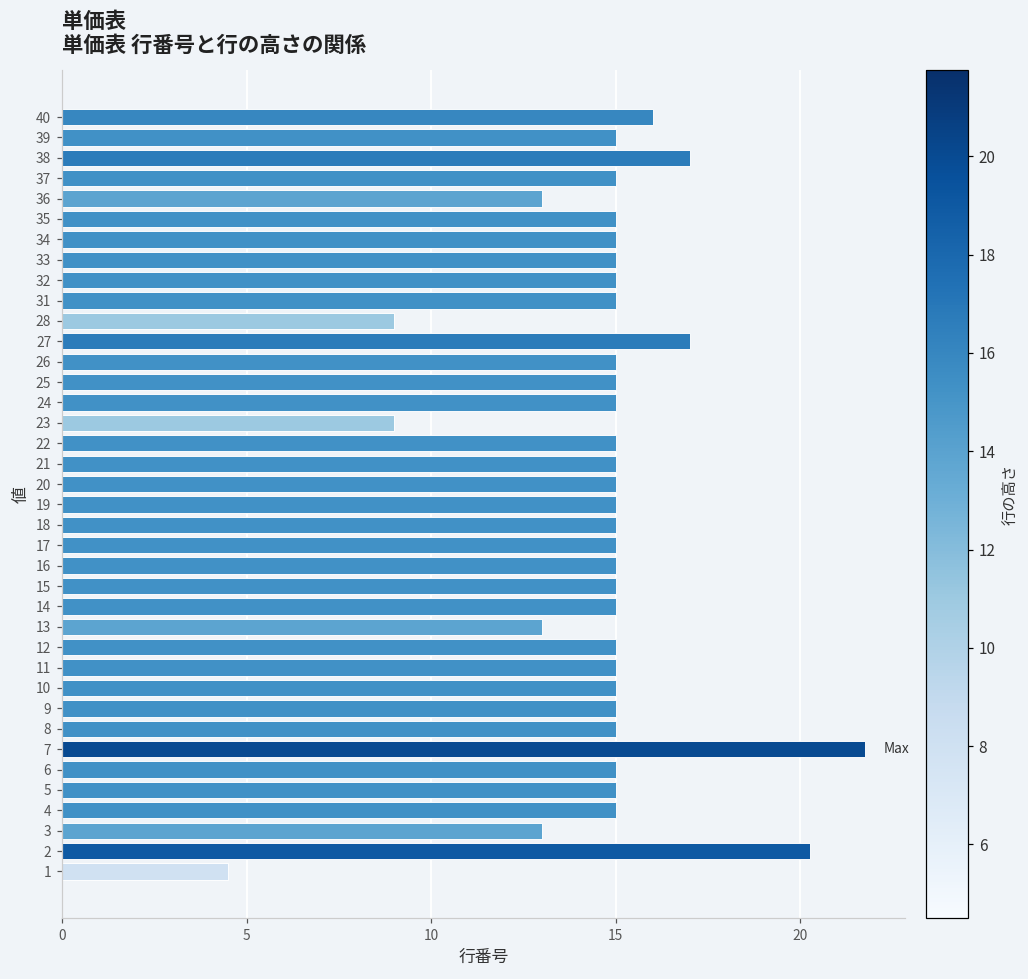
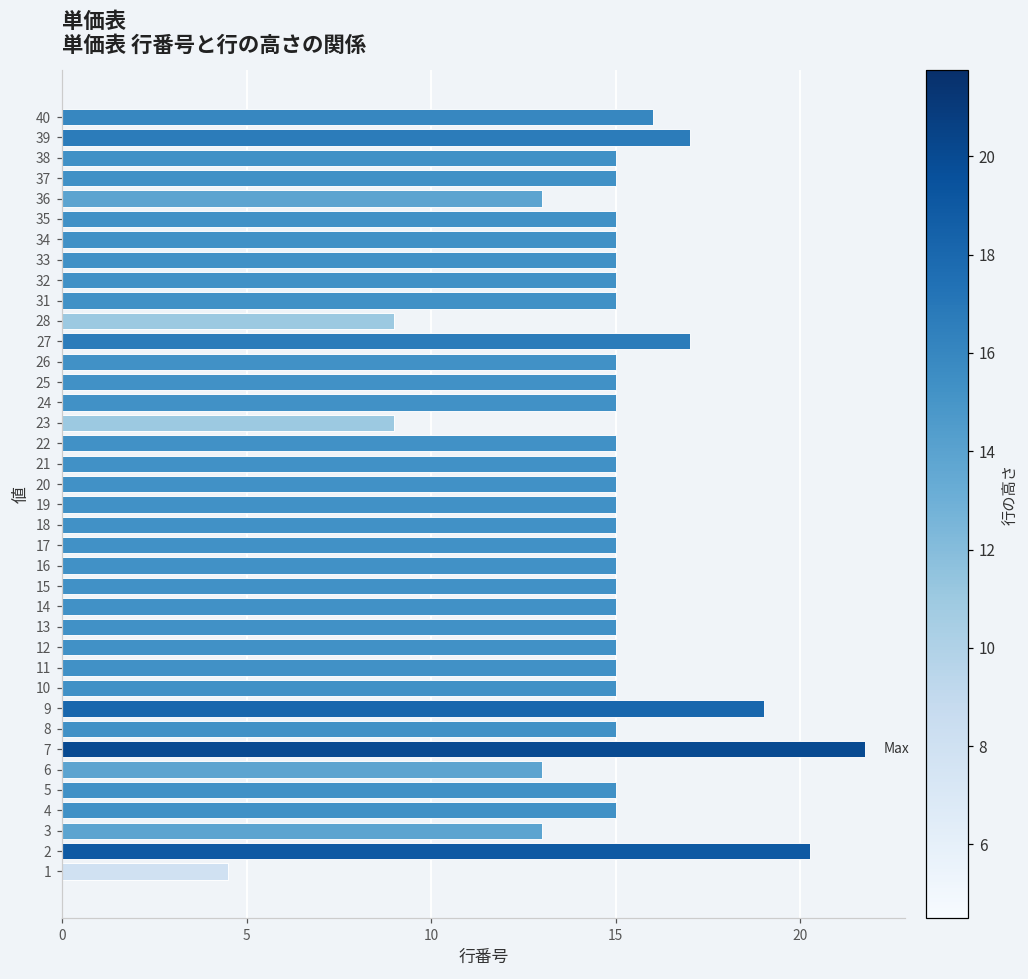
39: 15 -> 17
38: 17 -> 15
13: 13 -> 15
9: 15 -> 19
6: 15 -> 13
